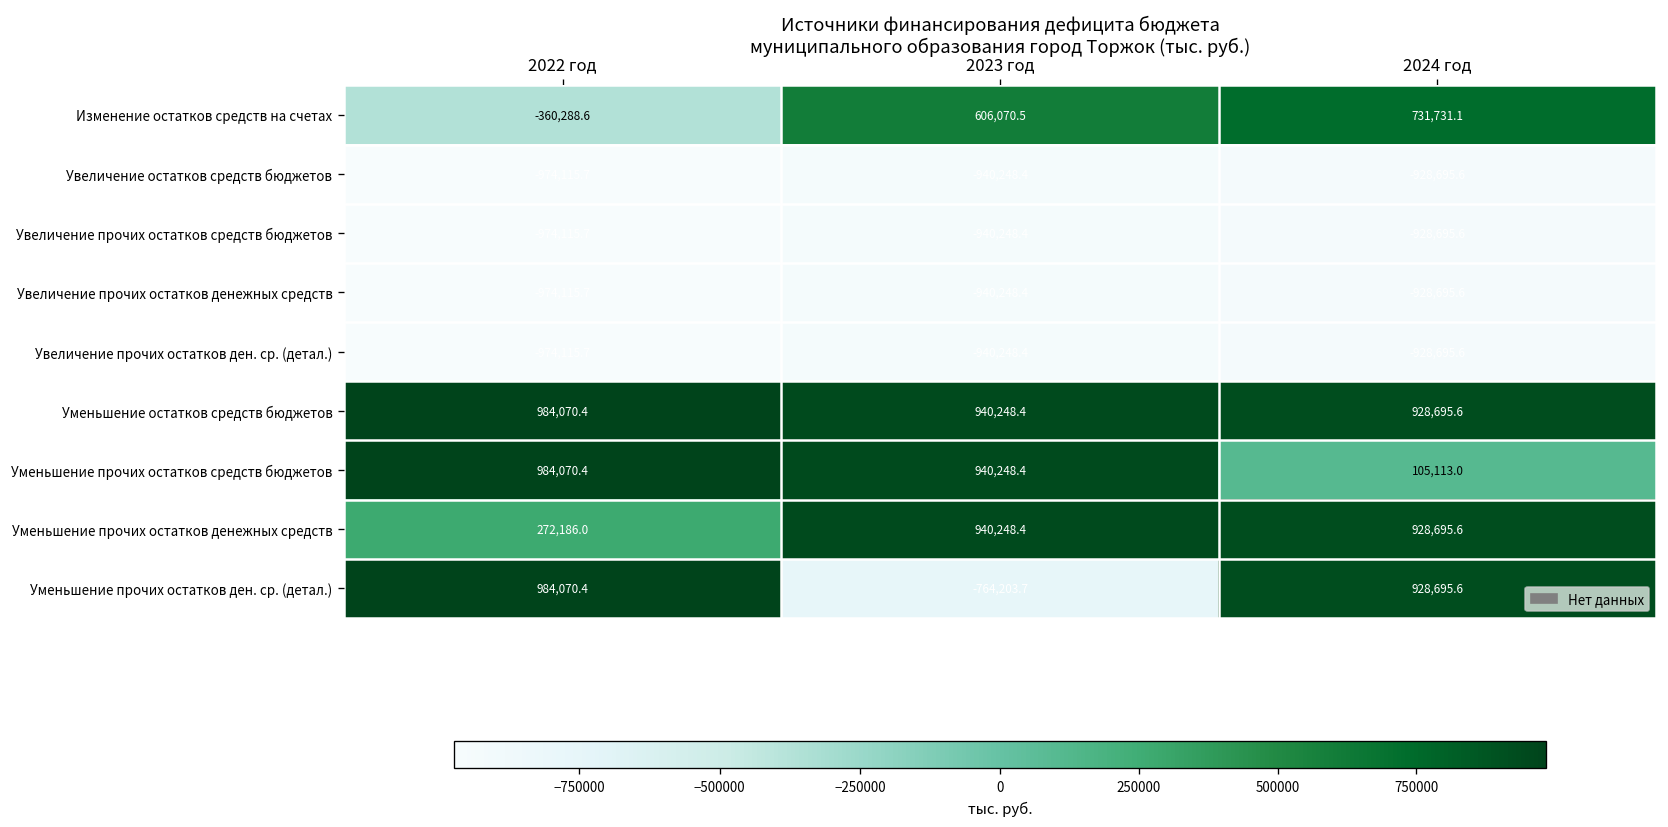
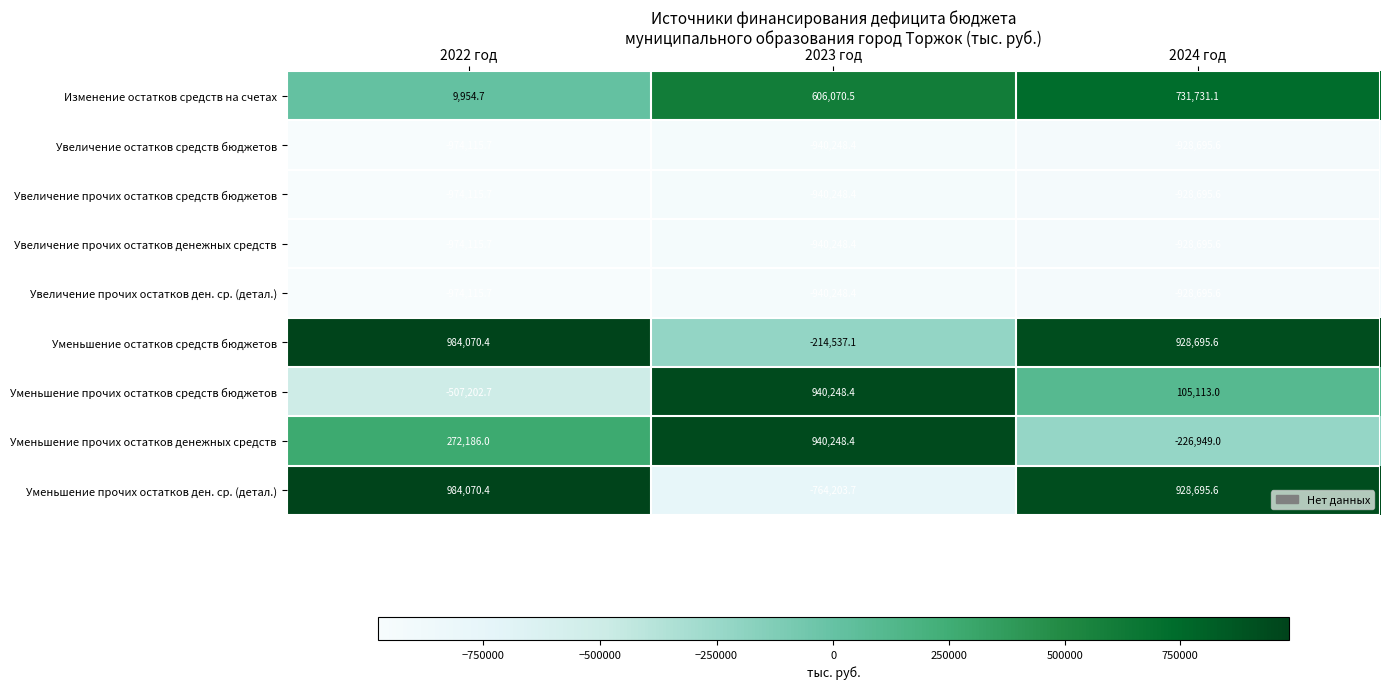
Изменение остатков средств на счетах, 2022 год: -360,288.6 -> 9,954.7
Уменьшение остатков средств бюджетов, 2023 год: 940,248.4 -> -214,537.1
Уменьшение прочих остатков средств бюджетов, 2022 год: 984,070.4 -> -507,202.7
Уменьшение прочих остатков денежных средств, 2024 год: 928,695.6 -> -226,949.0
